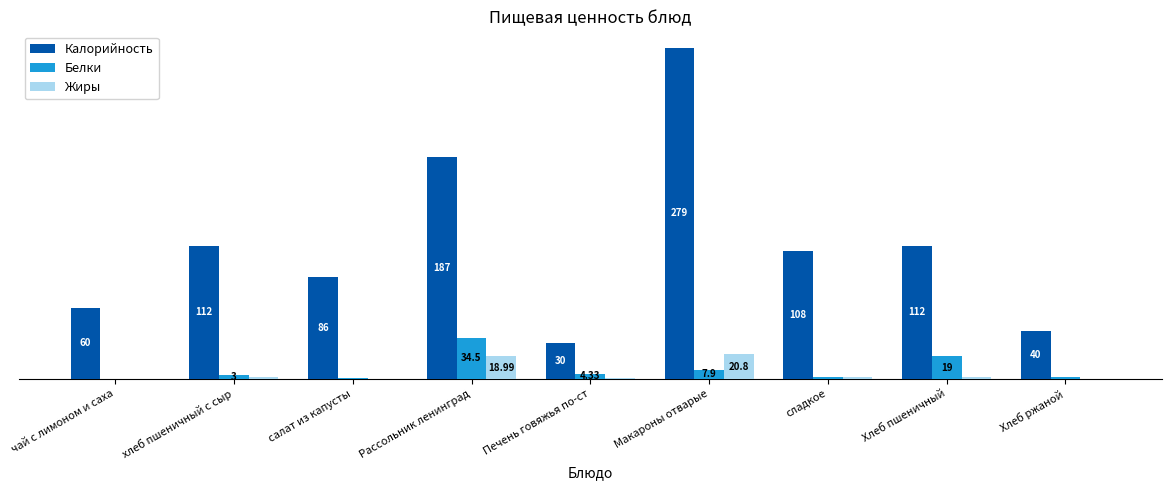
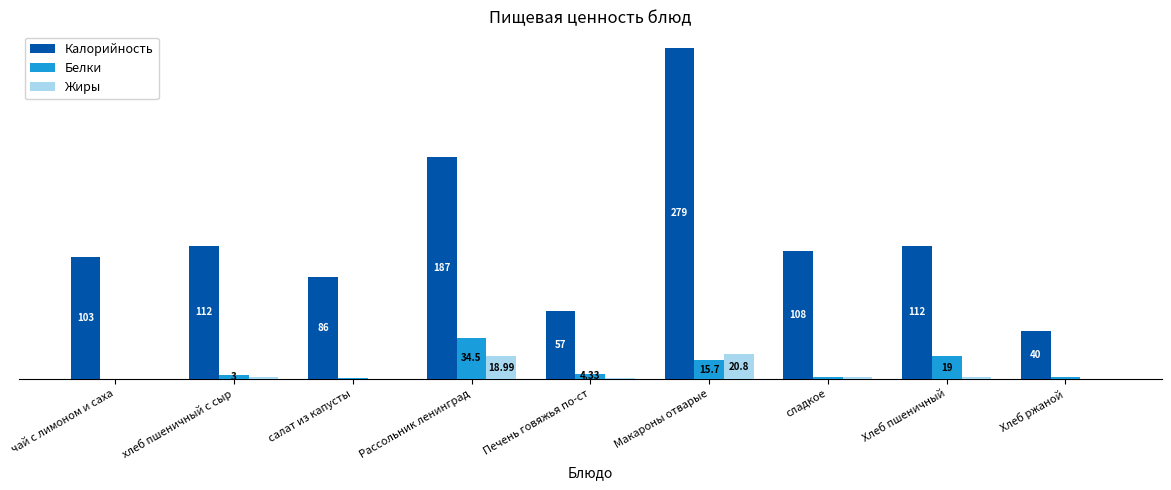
Калорийность, чай с лимоном и саха: 60 -> 103
Калорийность, Печень говяжья по-ст: 30 -> 57
Белки, Макароны отварые: 7.9 -> 15.7
